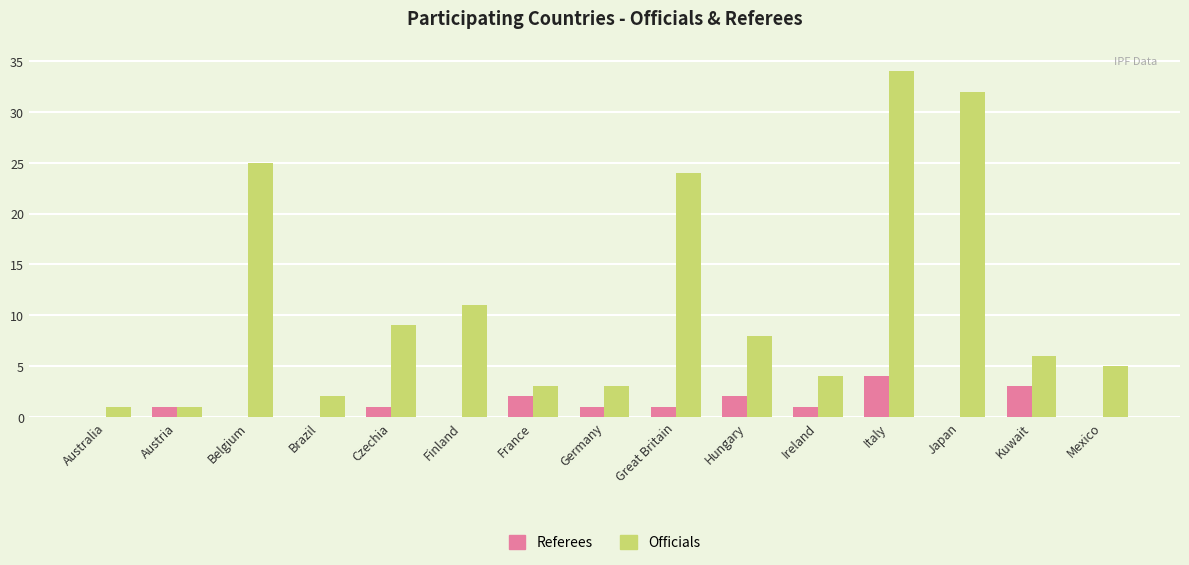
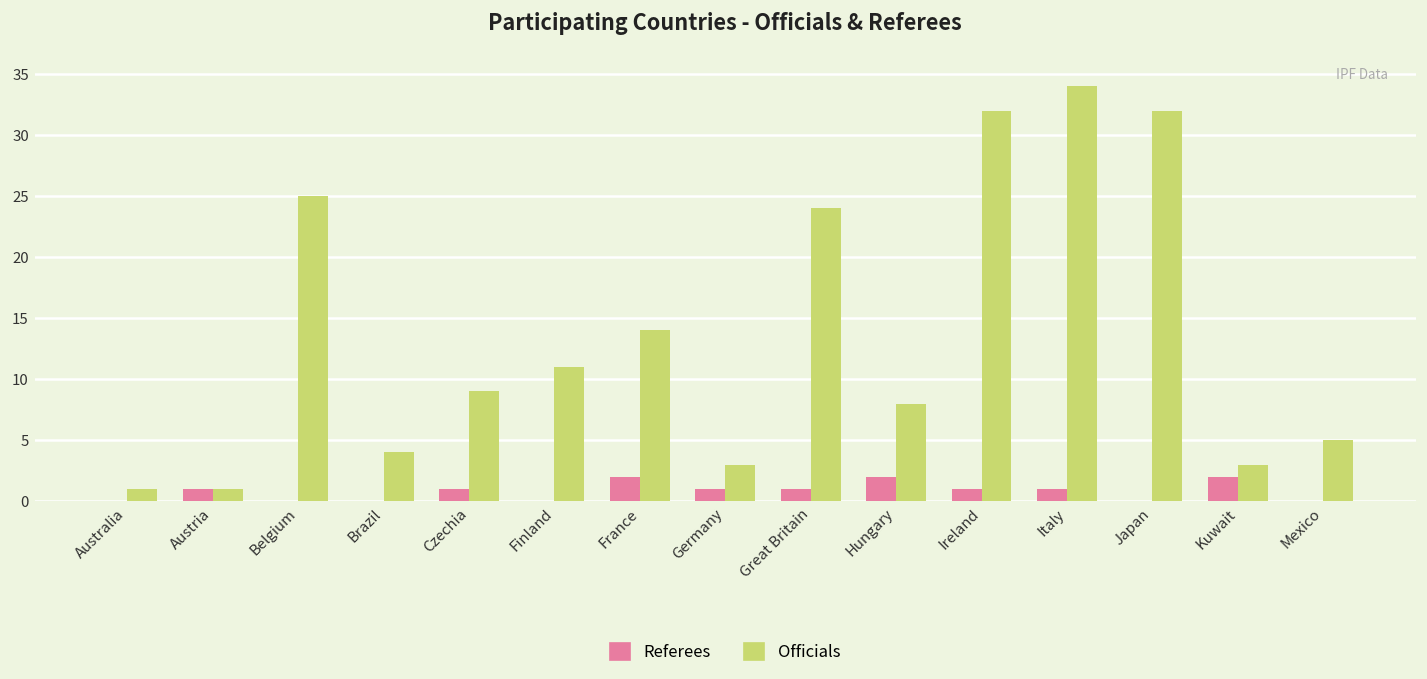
Officials, Brazil: 2 -> 4
Officials, France: 3 -> 14
Officials, Ireland: 4 -> 32
Referees, Italy: 4 -> 1
Referees, Kuwait: 3 -> 2
Officials, Kuwait: 6 -> 3
